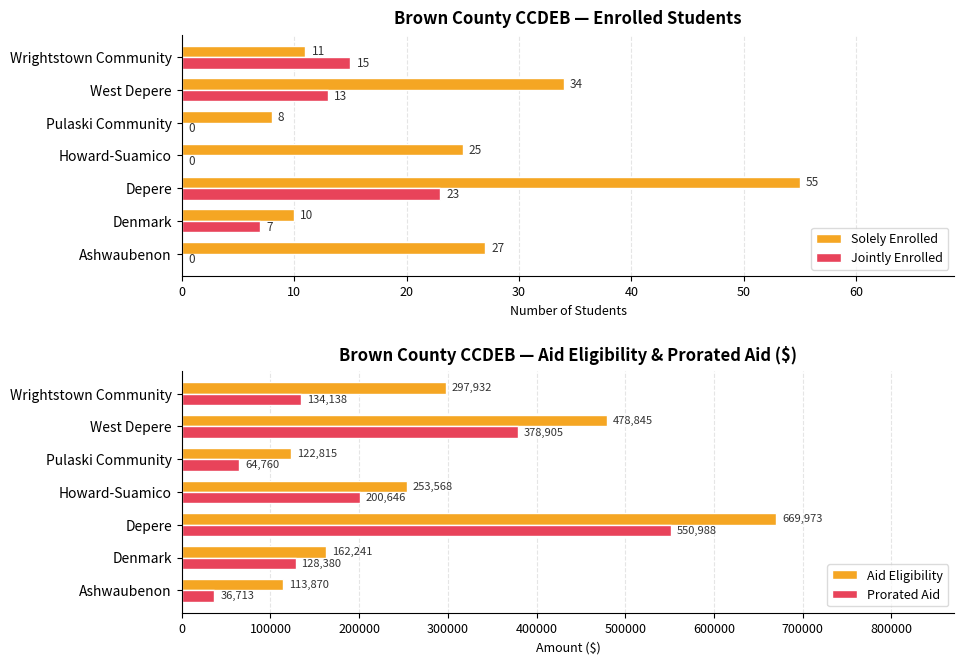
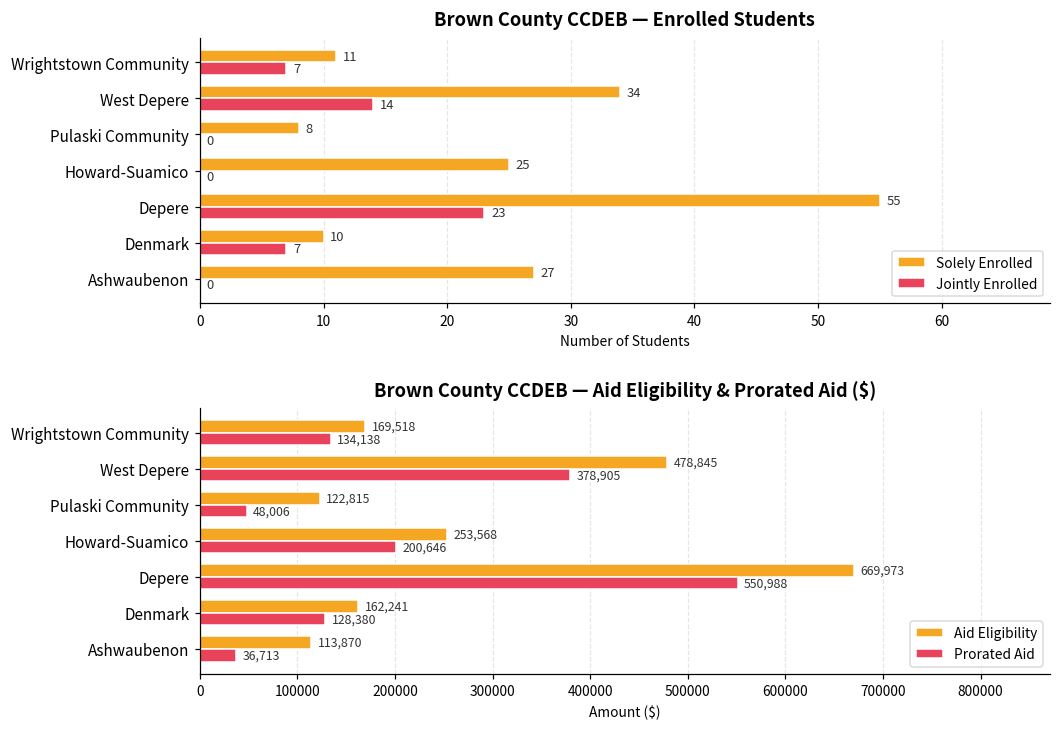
Brown County CCDEB — Enrolled Students, Jointly Enrolled, Wrightstown Community: 15 -> 7
Brown County CCDEB — Enrolled Students, Jointly Enrolled, West Depere: 13 -> 14
Brown County CCDEB — Aid Eligibility & Prorated Aid ($), Aid Eligibility, Wrightstown Community: 297,932 -> 169,518
Brown County CCDEB — Aid Eligibility & Prorated Aid ($), Prorated Aid, Pulaski Community: 64,760 -> 48,006
